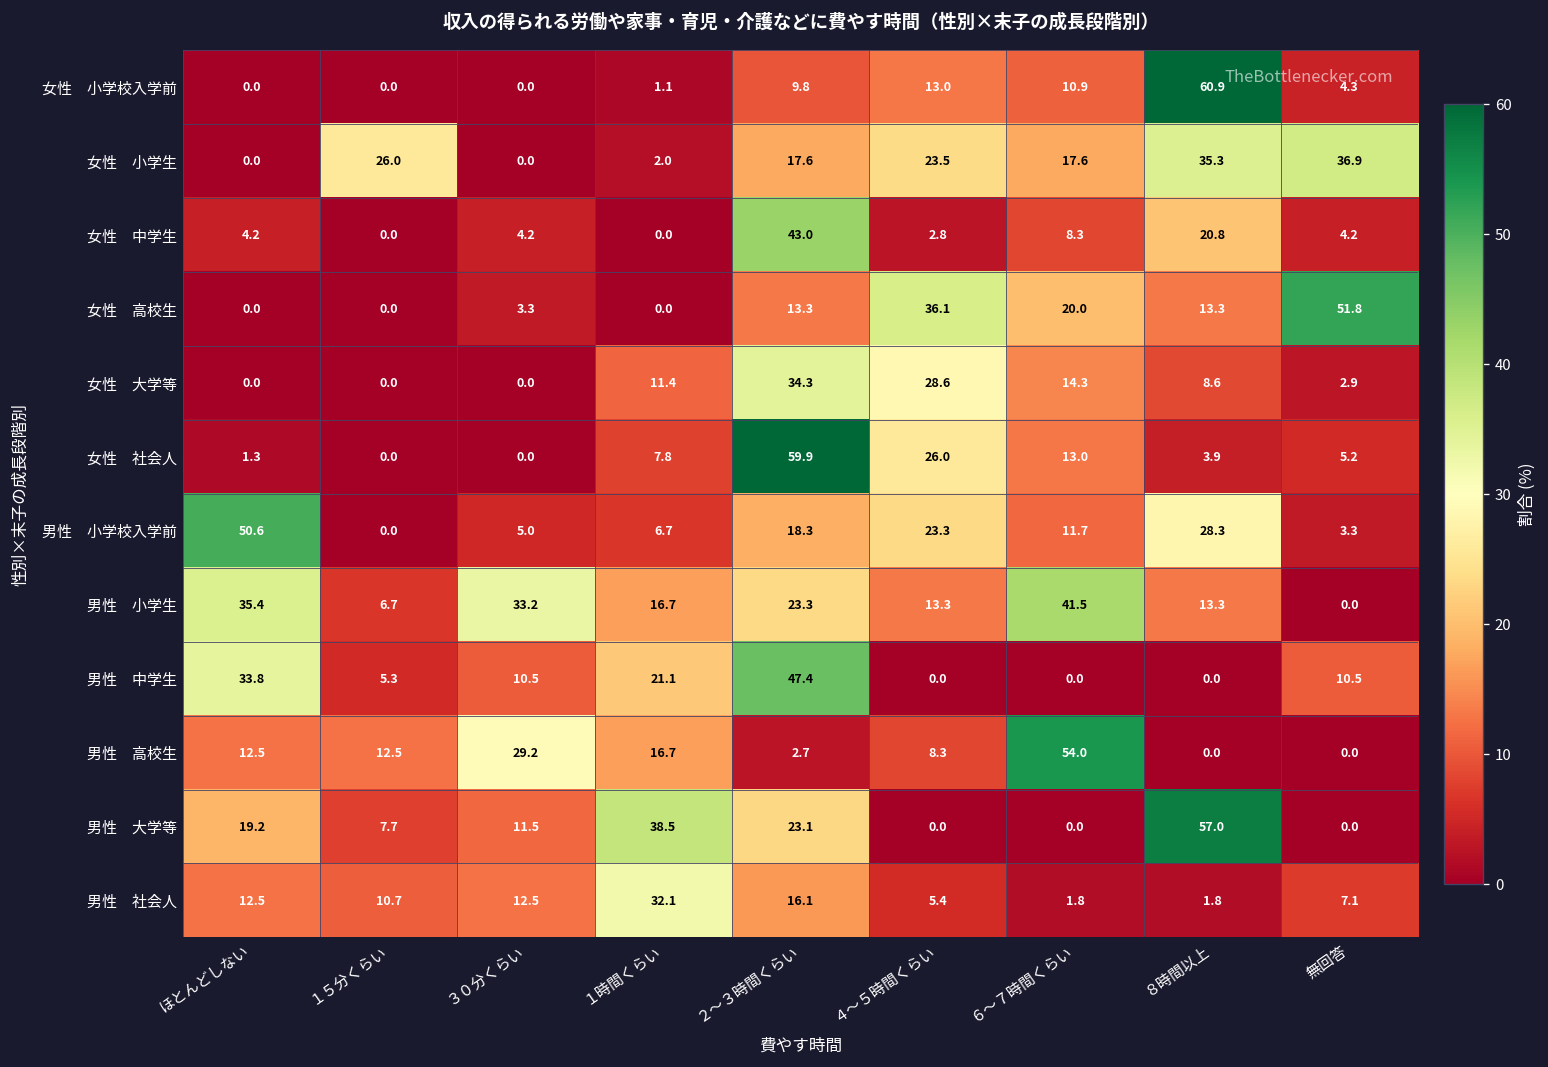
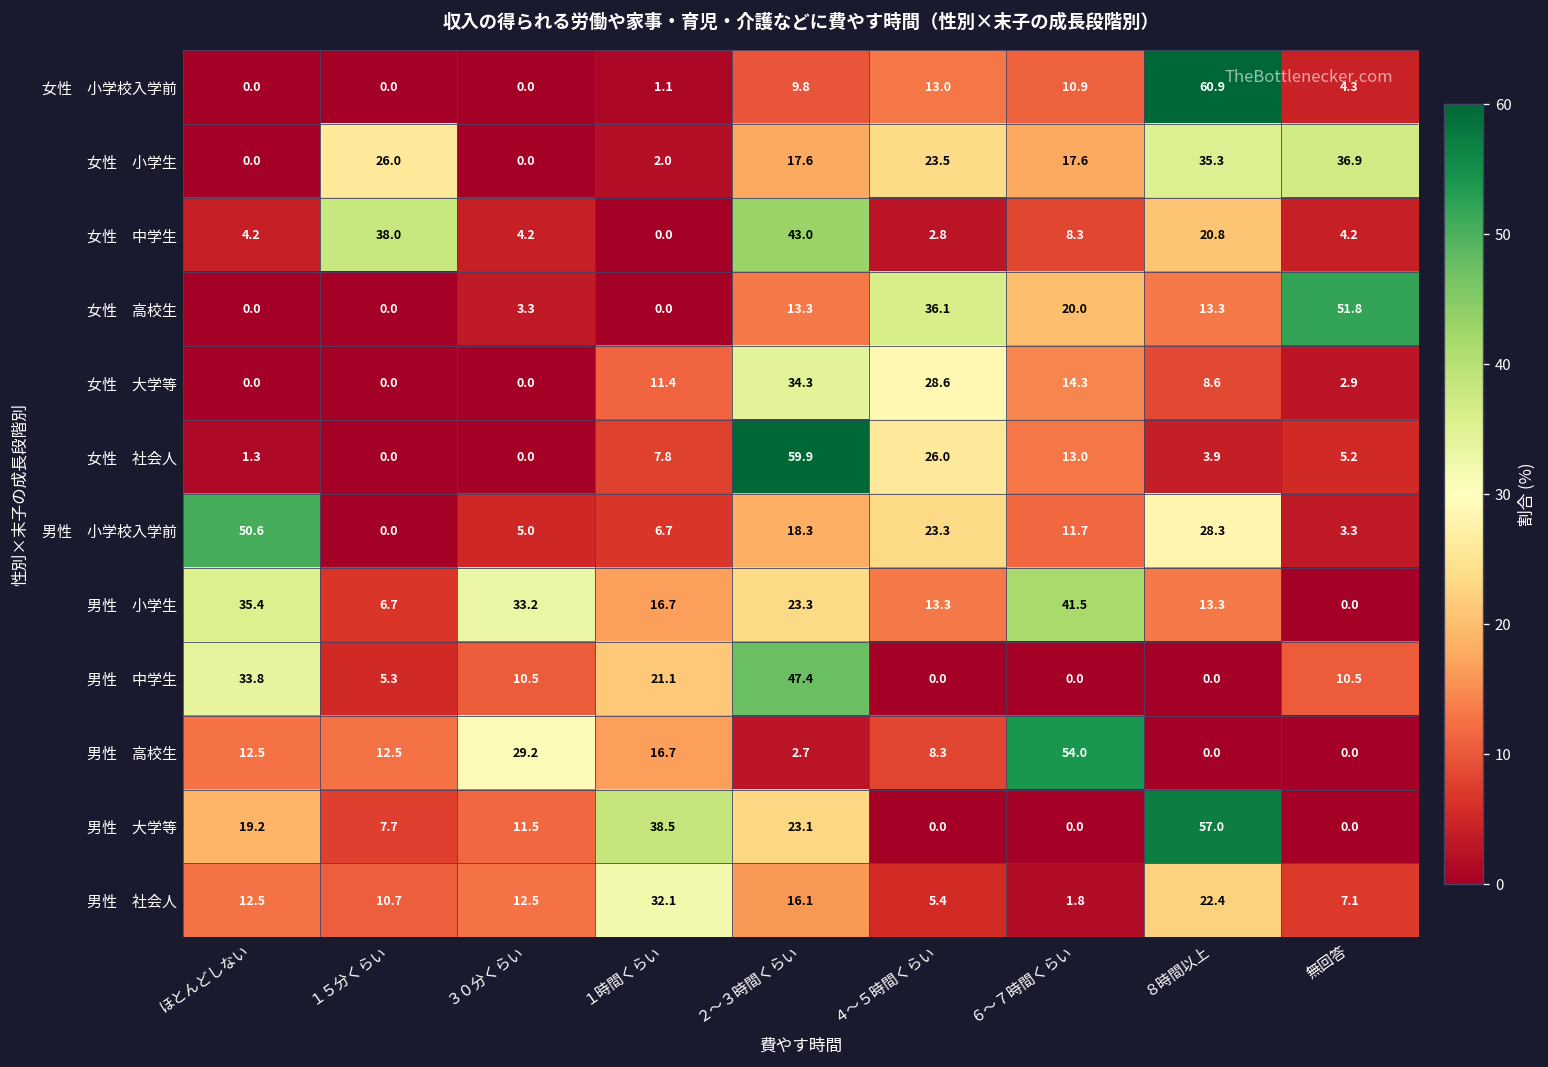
女性 中学生, １５分くらい: 0.0 -> 38.0
男性 社会人, ８時間以上: 1.8 -> 22.4
